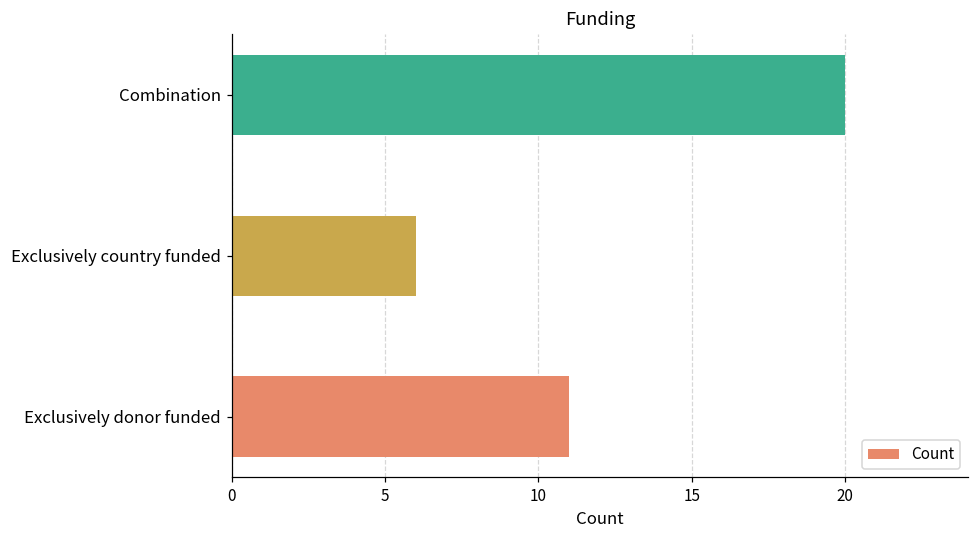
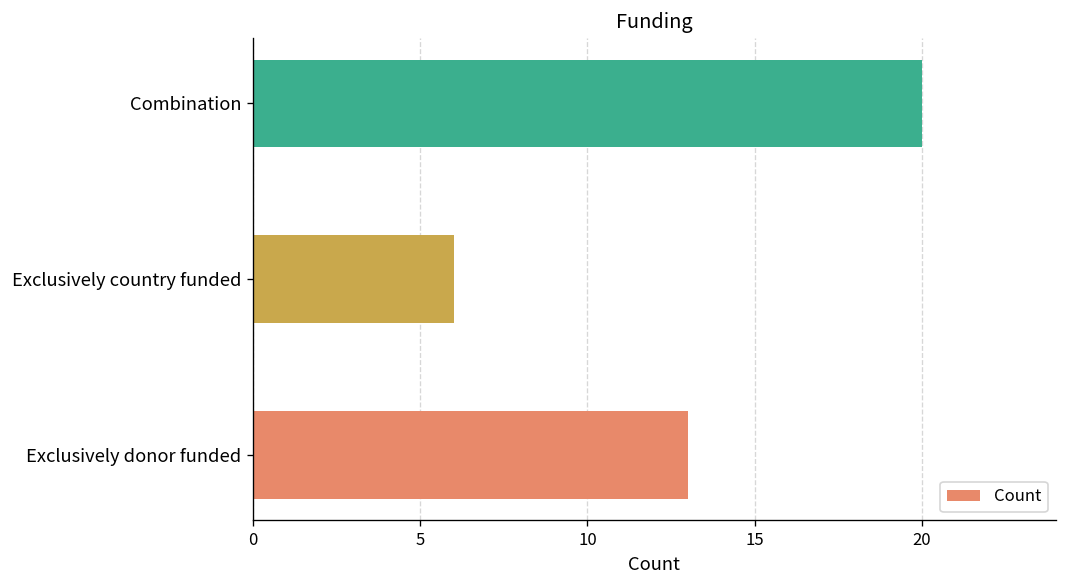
Exclusively donor funded: 11 -> 13
